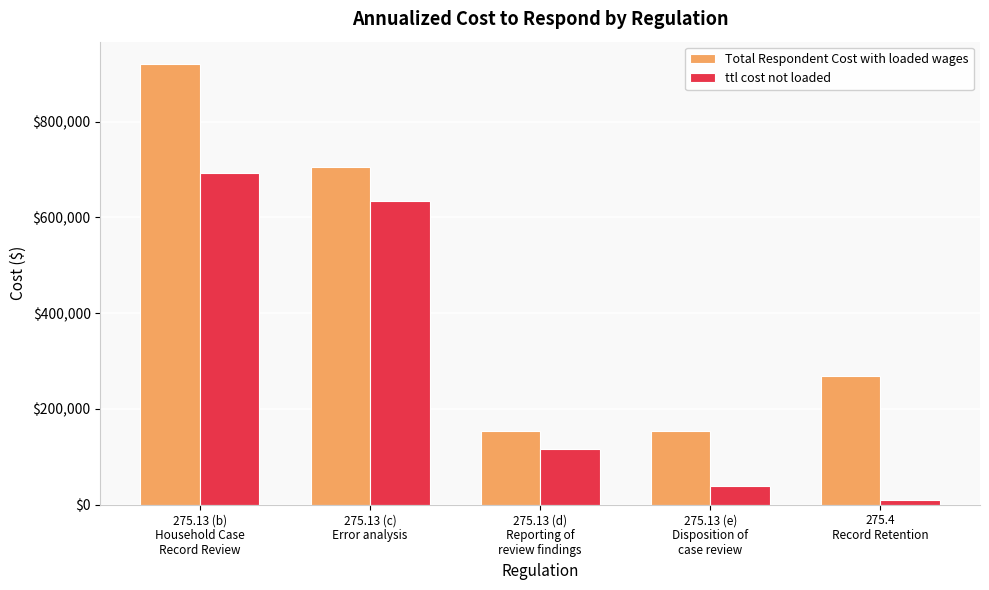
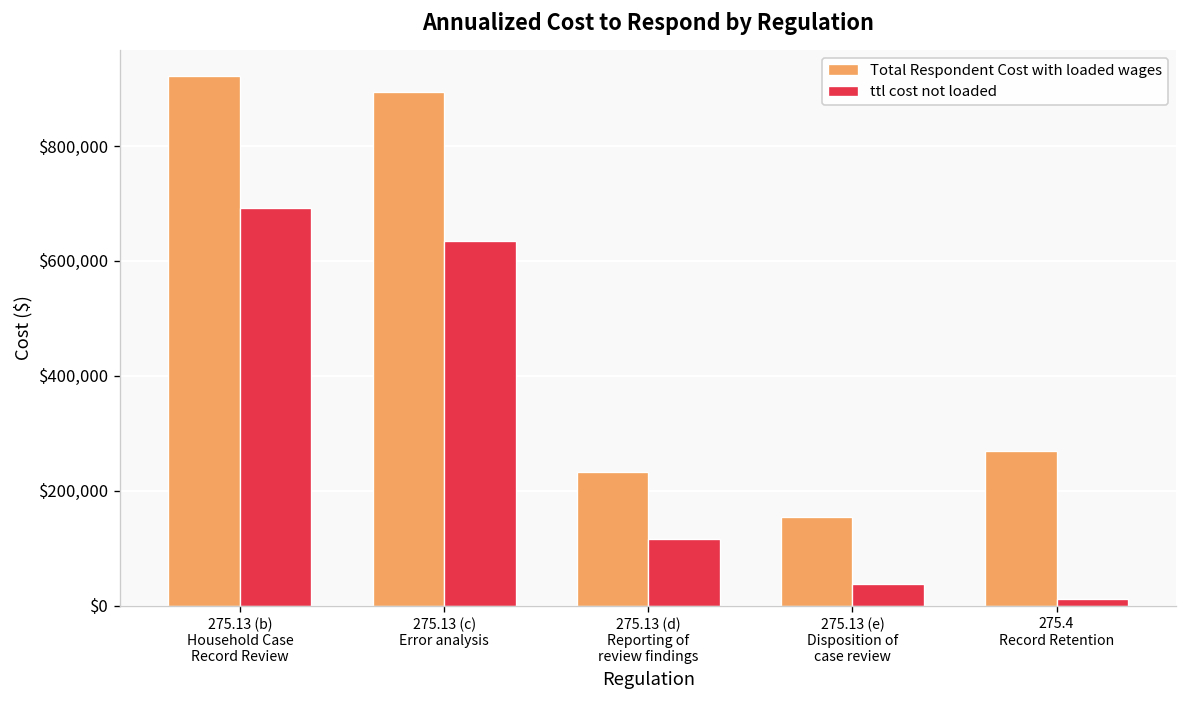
Total Respondent Cost with loaded wages, 275.13 (c) Error analysis: $710,000 -> $890,000
Total Respondent Cost with loaded wages, 275.13 (d) Reporting of review findings: $150,000 -> $230,000
